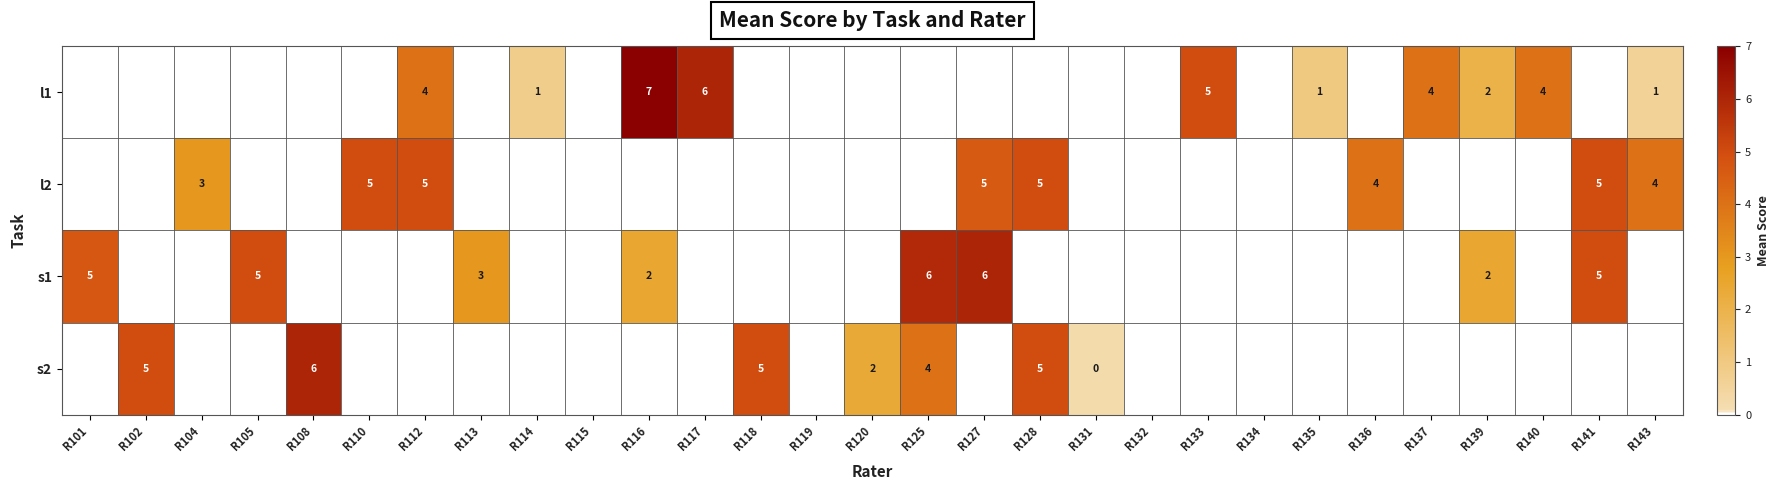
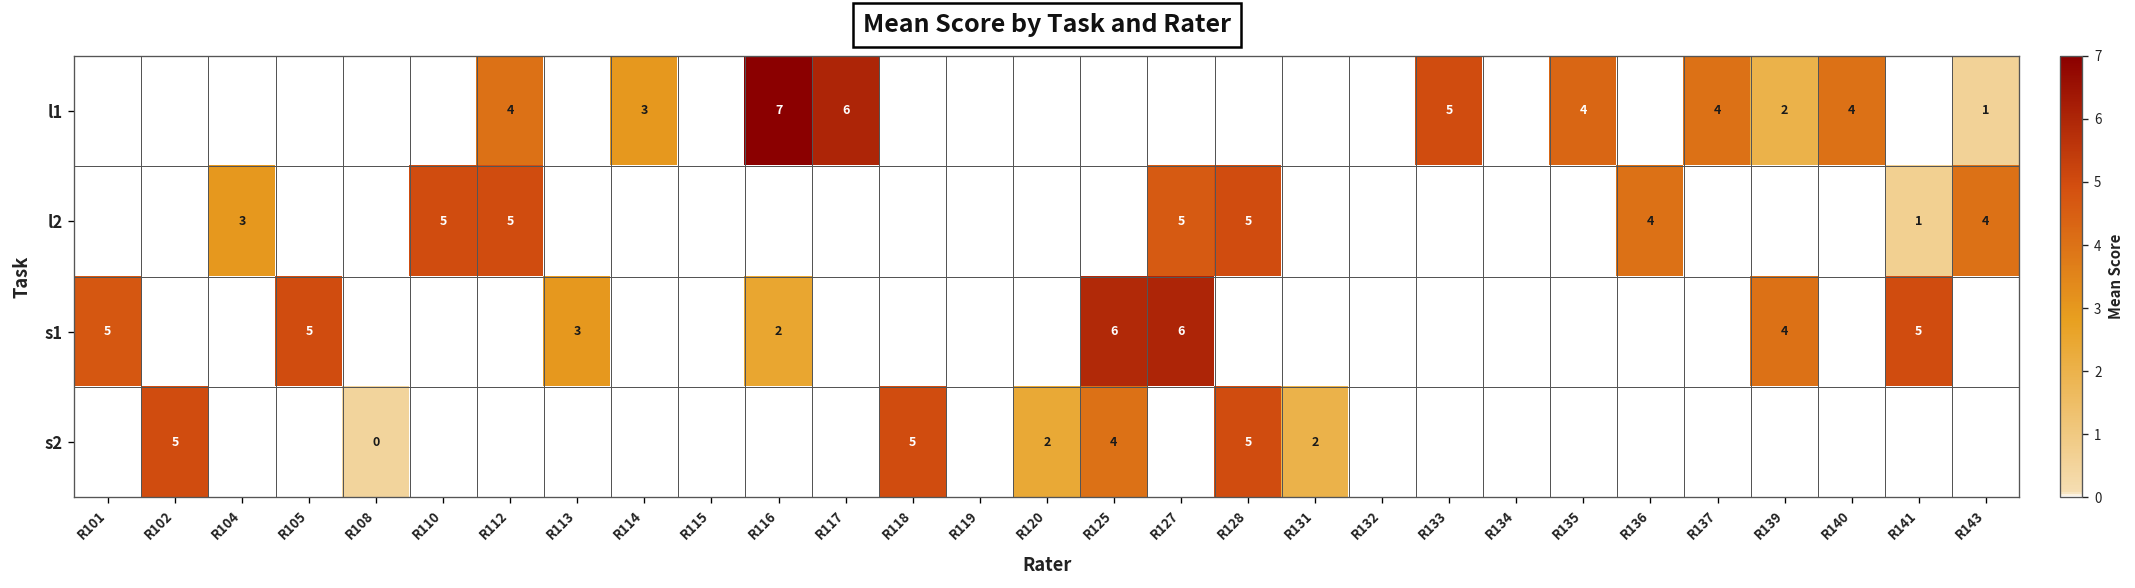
l1, R114: 1 -> 3
l1, R135: 1 -> 4
l2, R141: 5 -> 1
s1, R139: 2 -> 4
s2, R108: 6 -> 0
s2, R131: 0 -> 2
